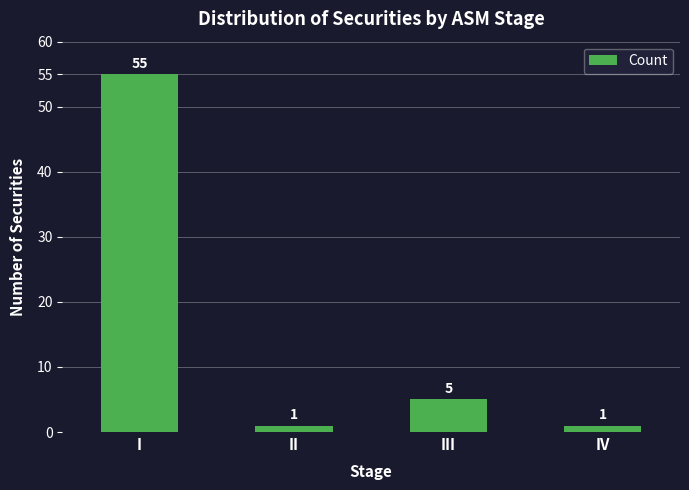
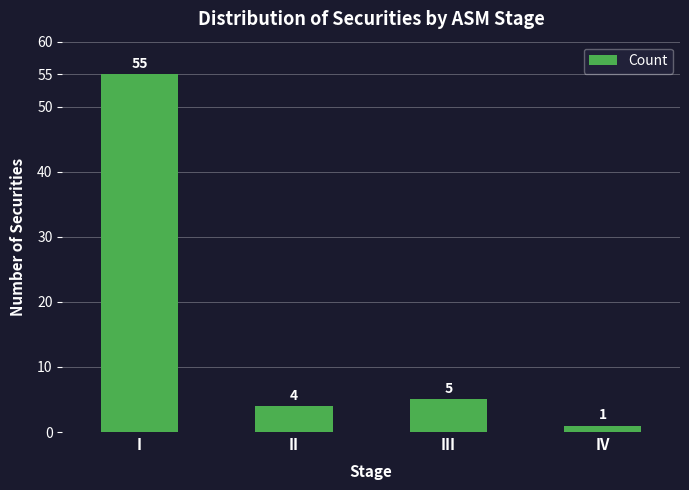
II: 1 -> 4
